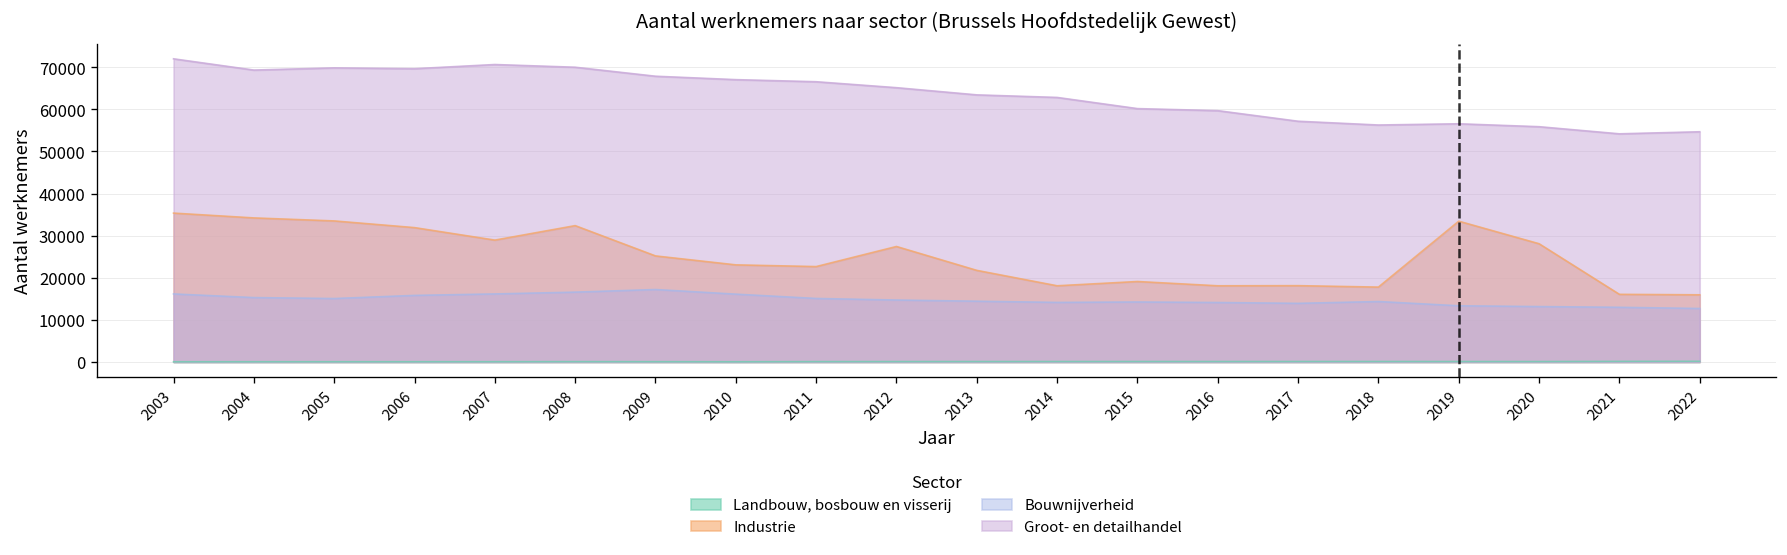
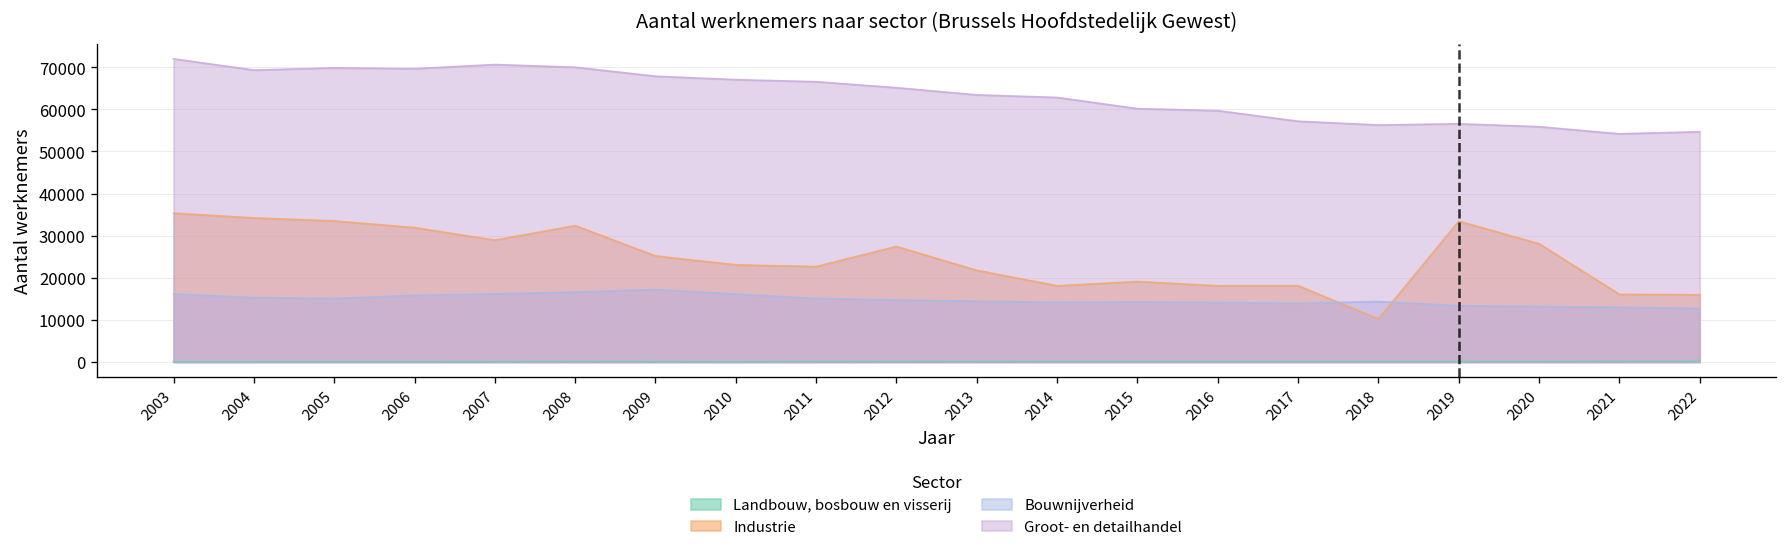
Industrie, 2018: 18000 -> 10000
